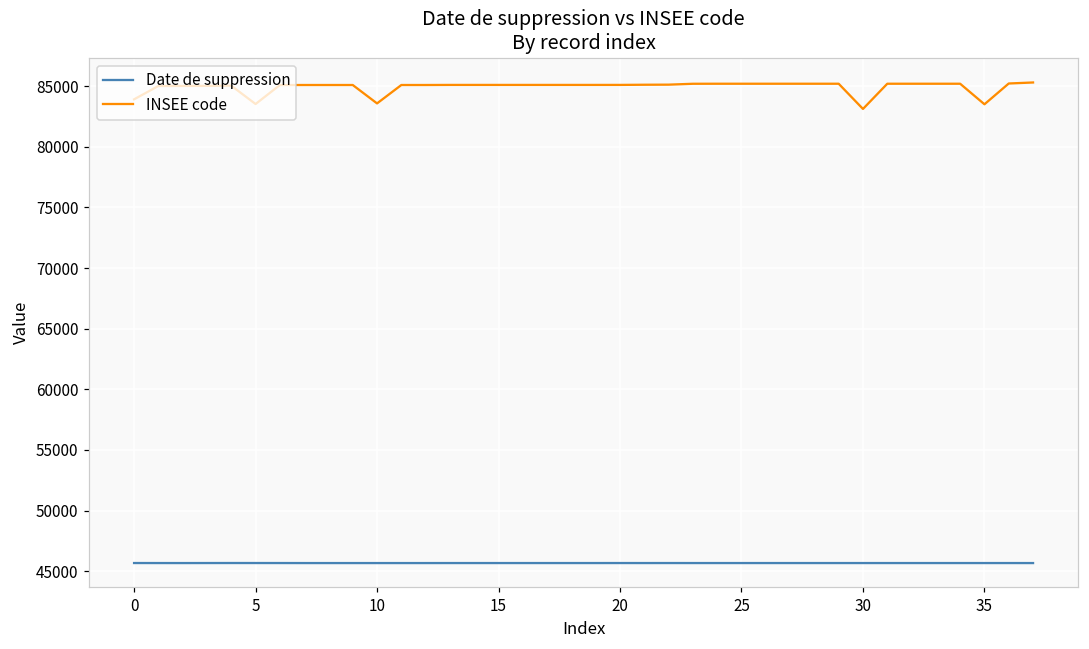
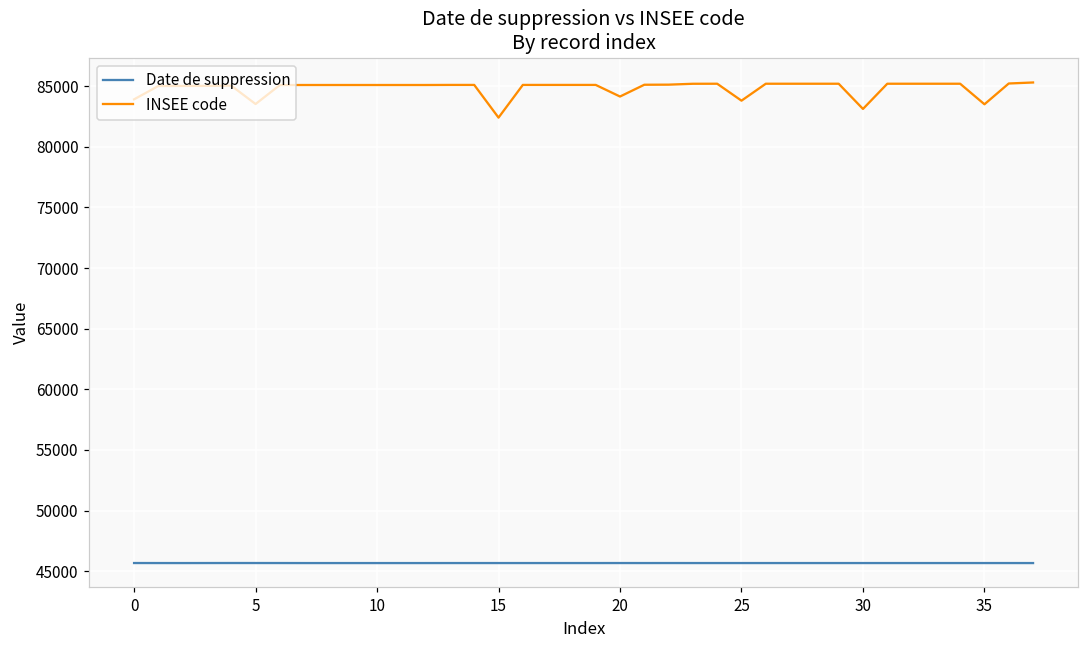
INSEE code, 10: 83600 -> 85100
INSEE code, 15: 85100 -> 82400
INSEE code, 20: 85100 -> 84100
INSEE code, 25: 85200 -> 83800
